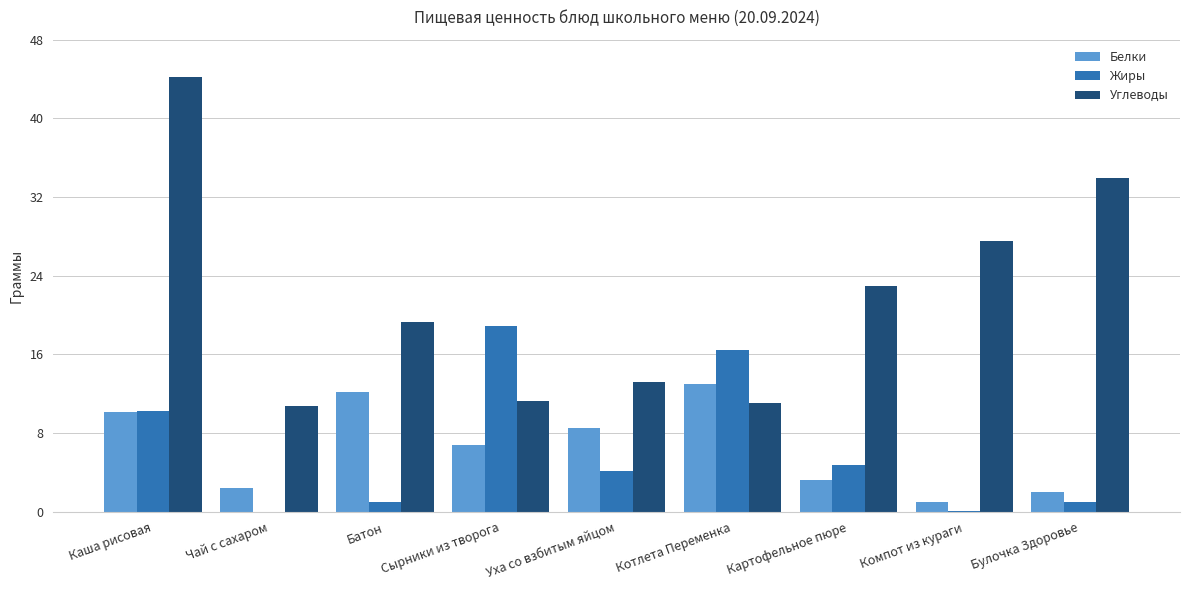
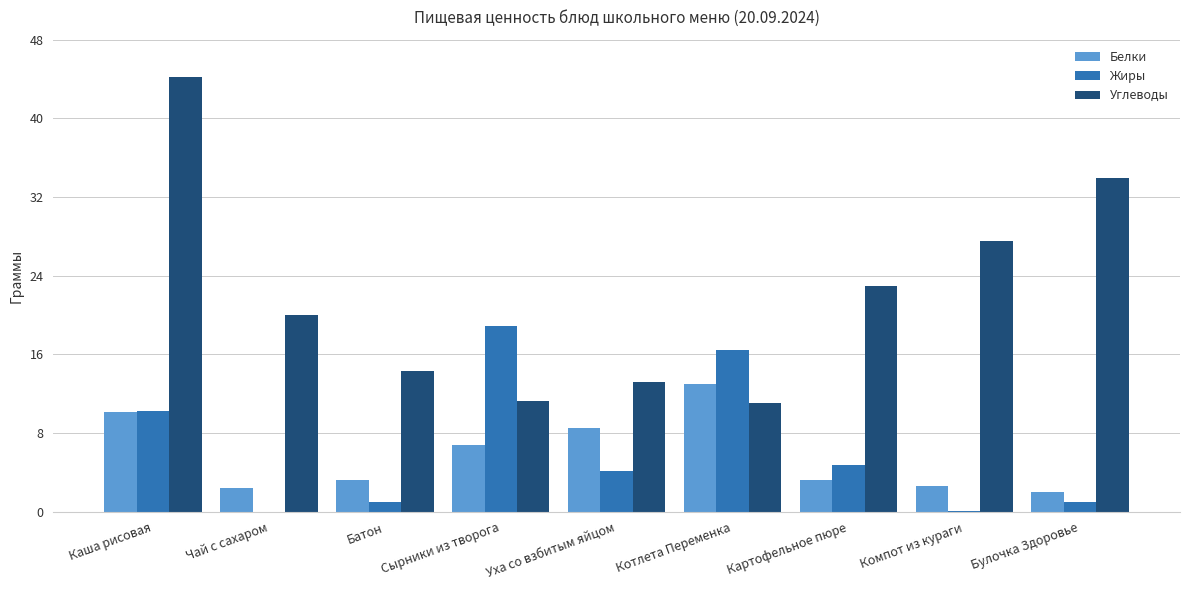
Углеводы, Чай с сахаром: 11 -> 20
Белки, Батон: 12 -> 3
Углеводы, Батон: 19 -> 14
Белки, Компот из кураги: 1 -> 3
